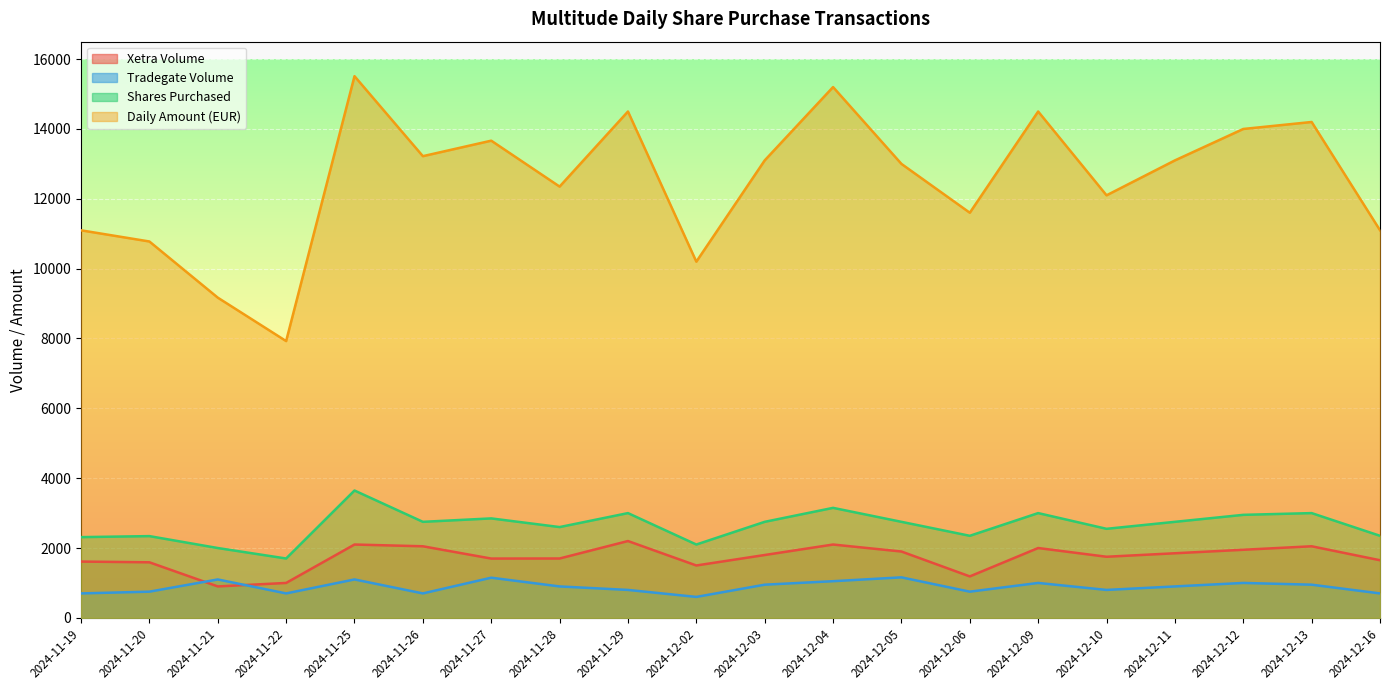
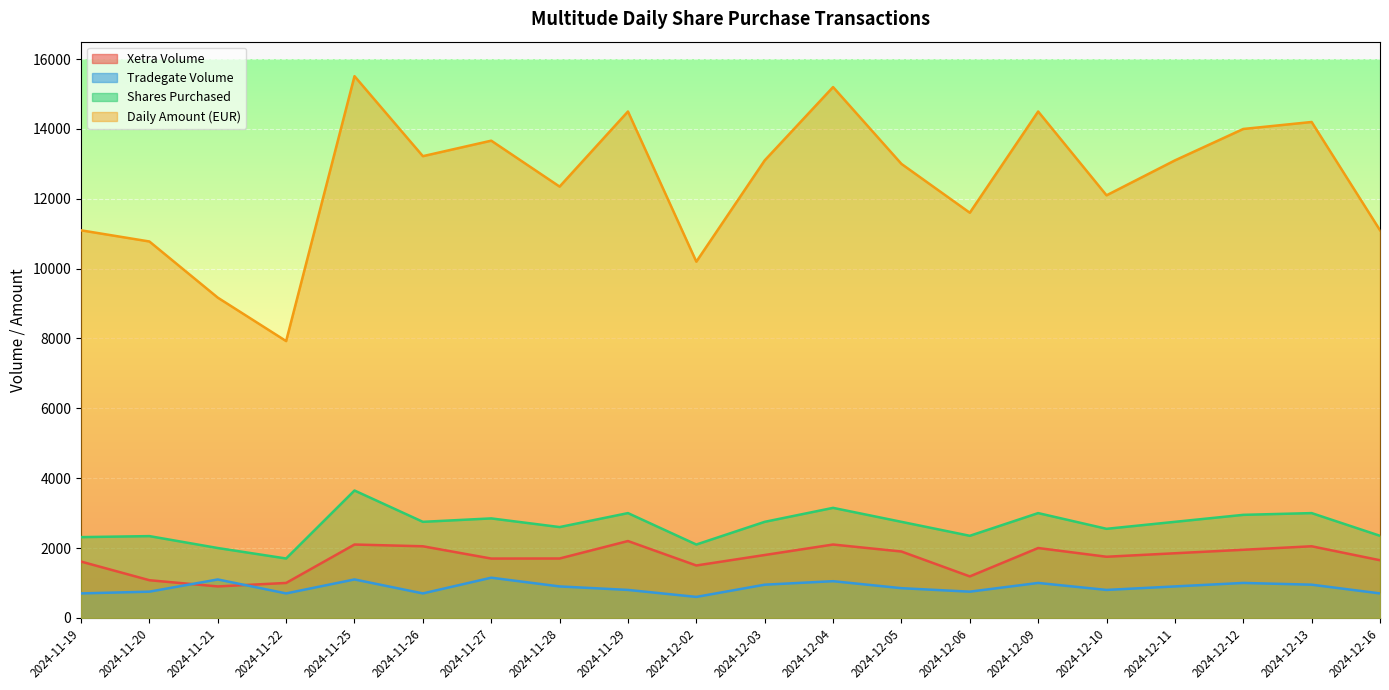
Xetra Volume, 2024-11-20: 1600 -> 1100
Tradegate Volume, 2024-12-05: 1200 -> 900
